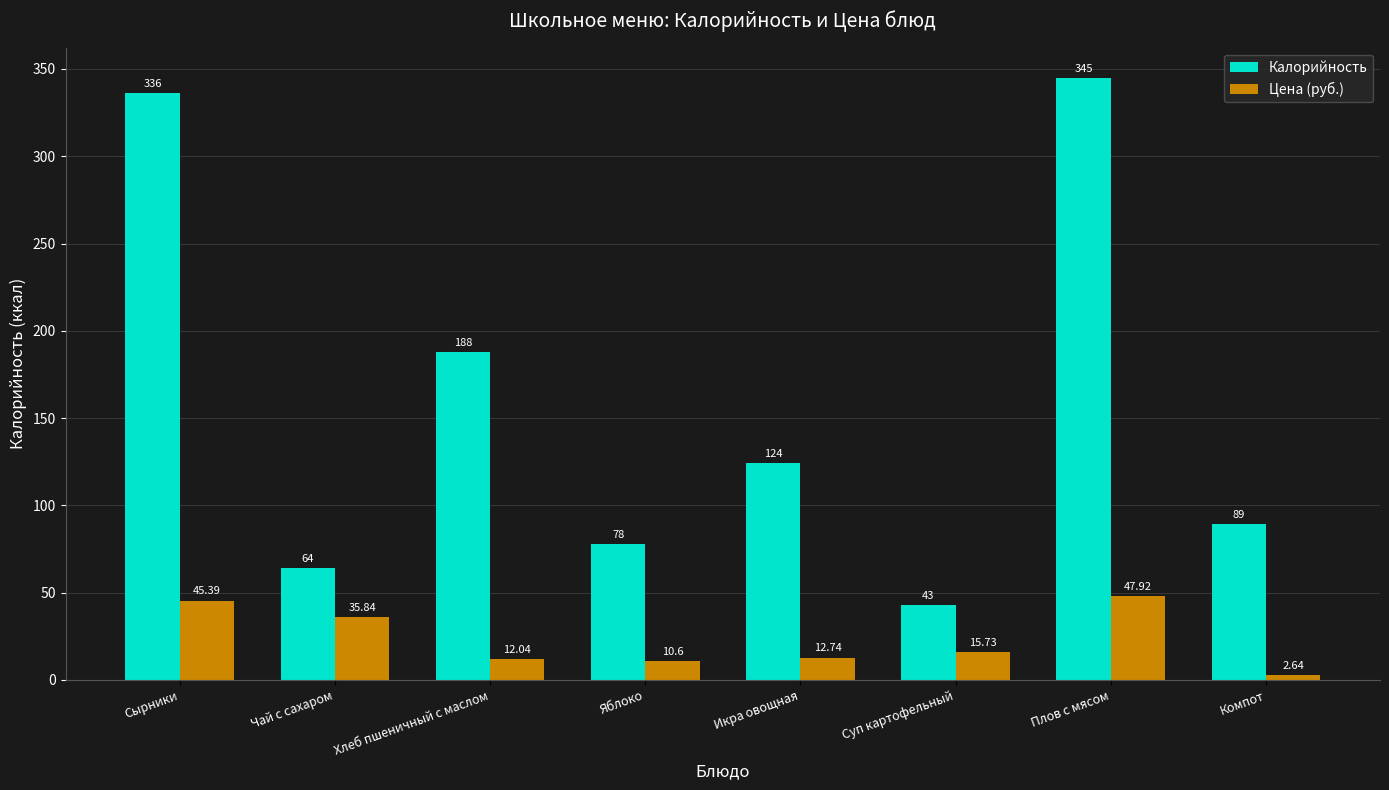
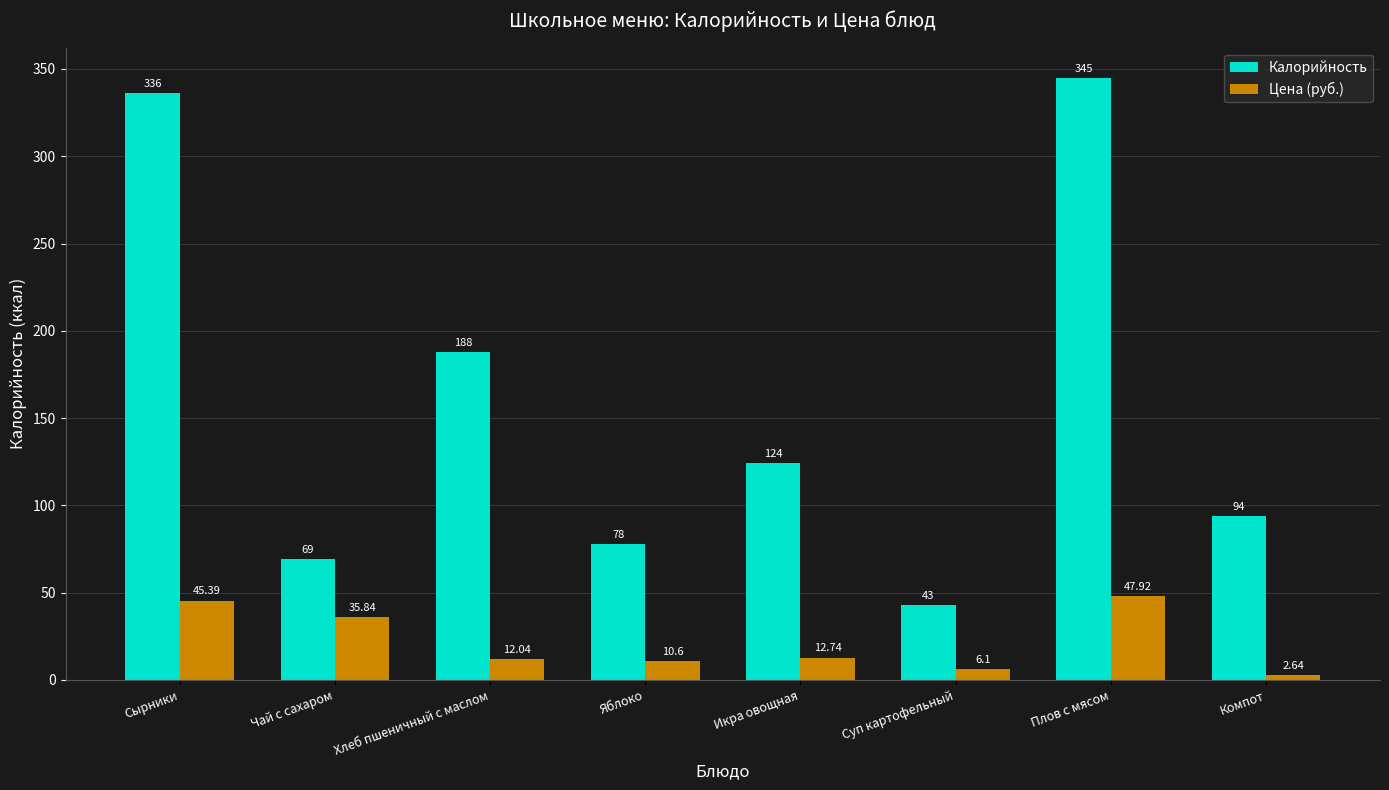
Калорийность, Чай с сахаром: 64 -> 69
Цена (руб.), Суп картофельный: 15.73 -> 6.1
Калорийность, Компот: 89 -> 94
